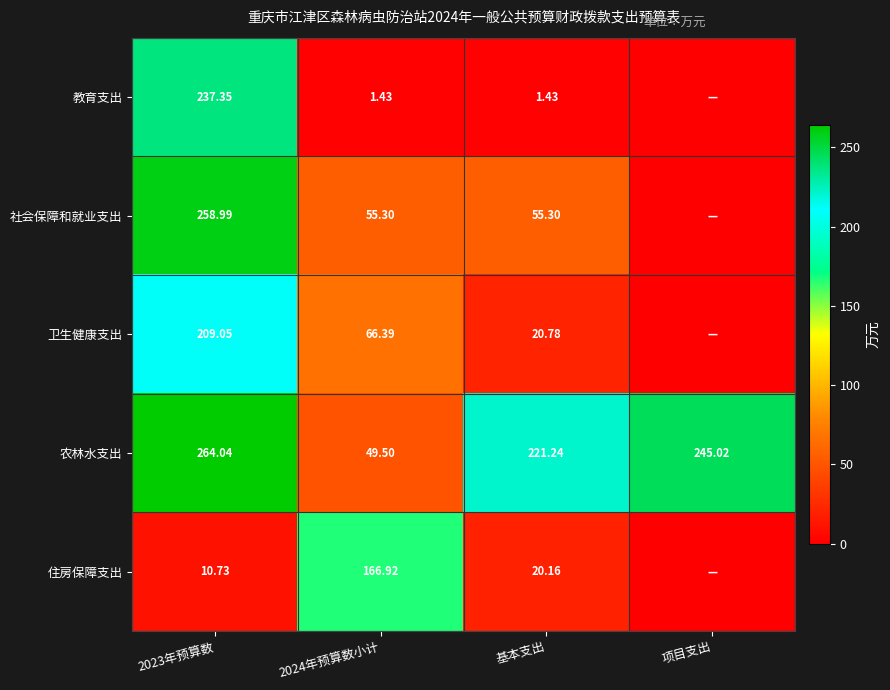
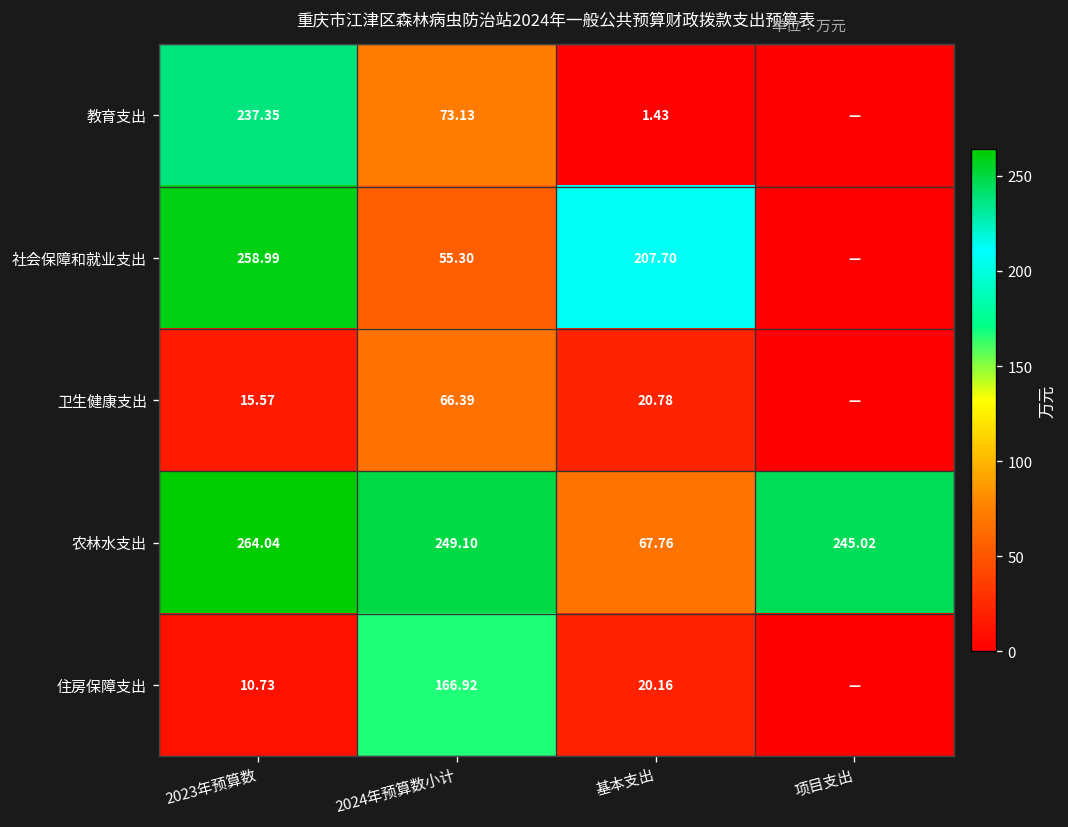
教育支出, 2024年预算数小计: 1.43 -> 73.13
社会保障和就业支出, 基本支出: 55.30 -> 207.70
卫生健康支出, 2023年预算数: 209.05 -> 15.57
农林水支出, 2024年预算数小计: 49.50 -> 249.10
农林水支出, 基本支出: 221.24 -> 67.76
